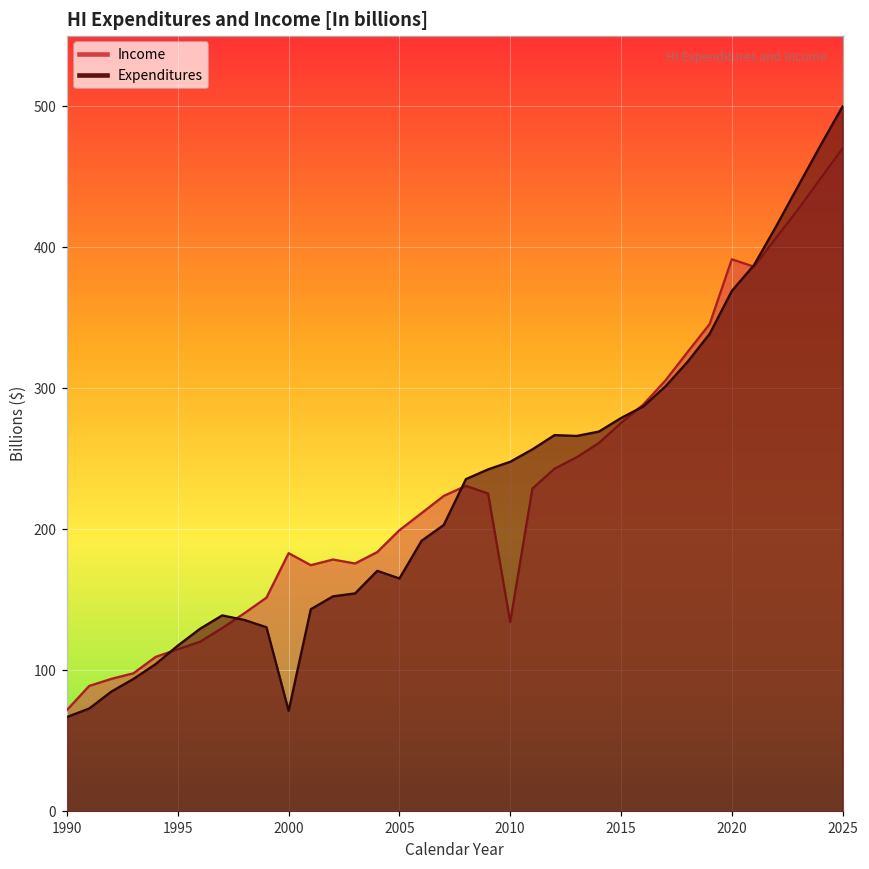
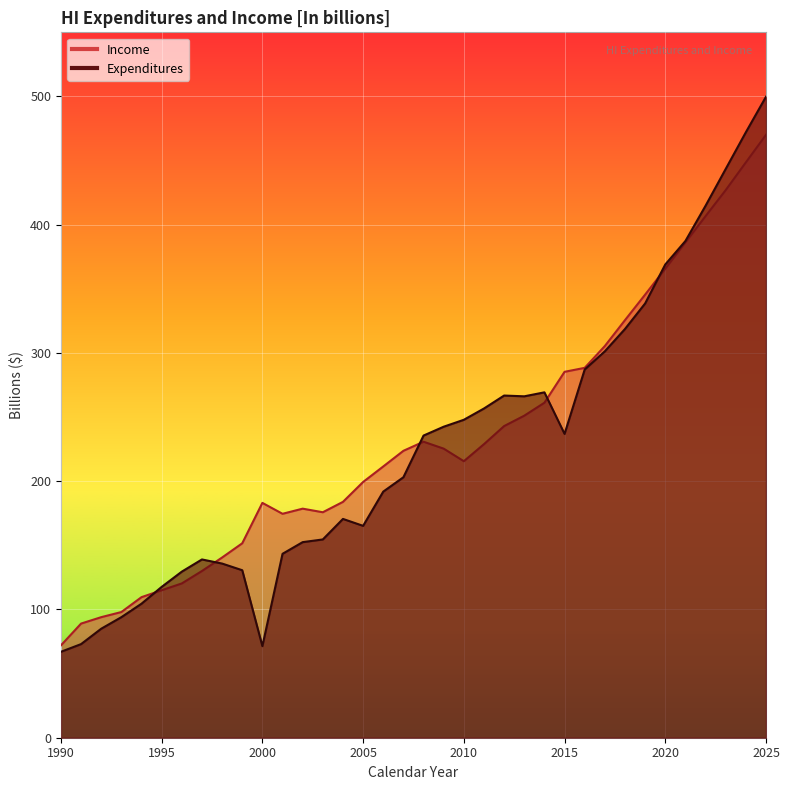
Income, 2010: 134 -> 216
Income, 2015: 275 -> 285
Expenditures, 2015: 279 -> 237
Income, 2020: 391 -> 366
